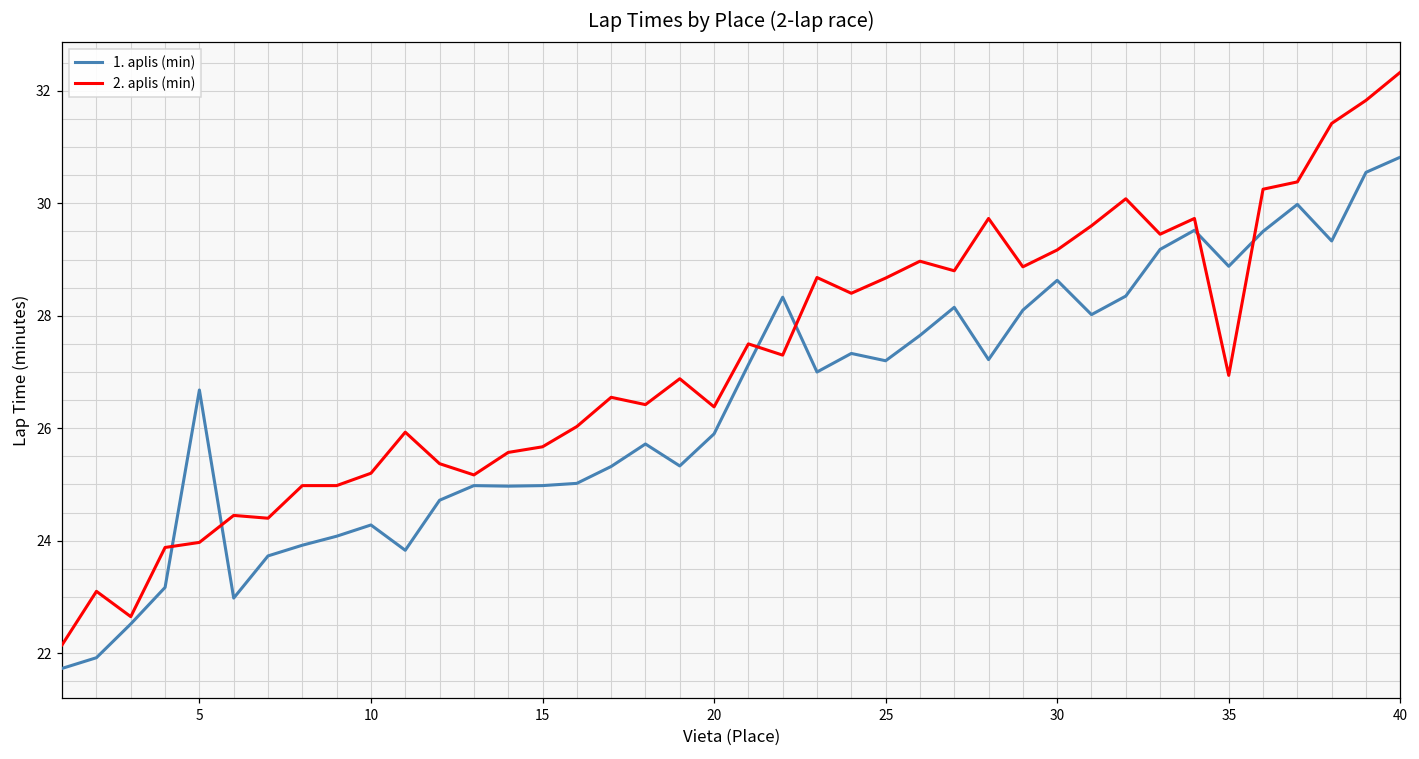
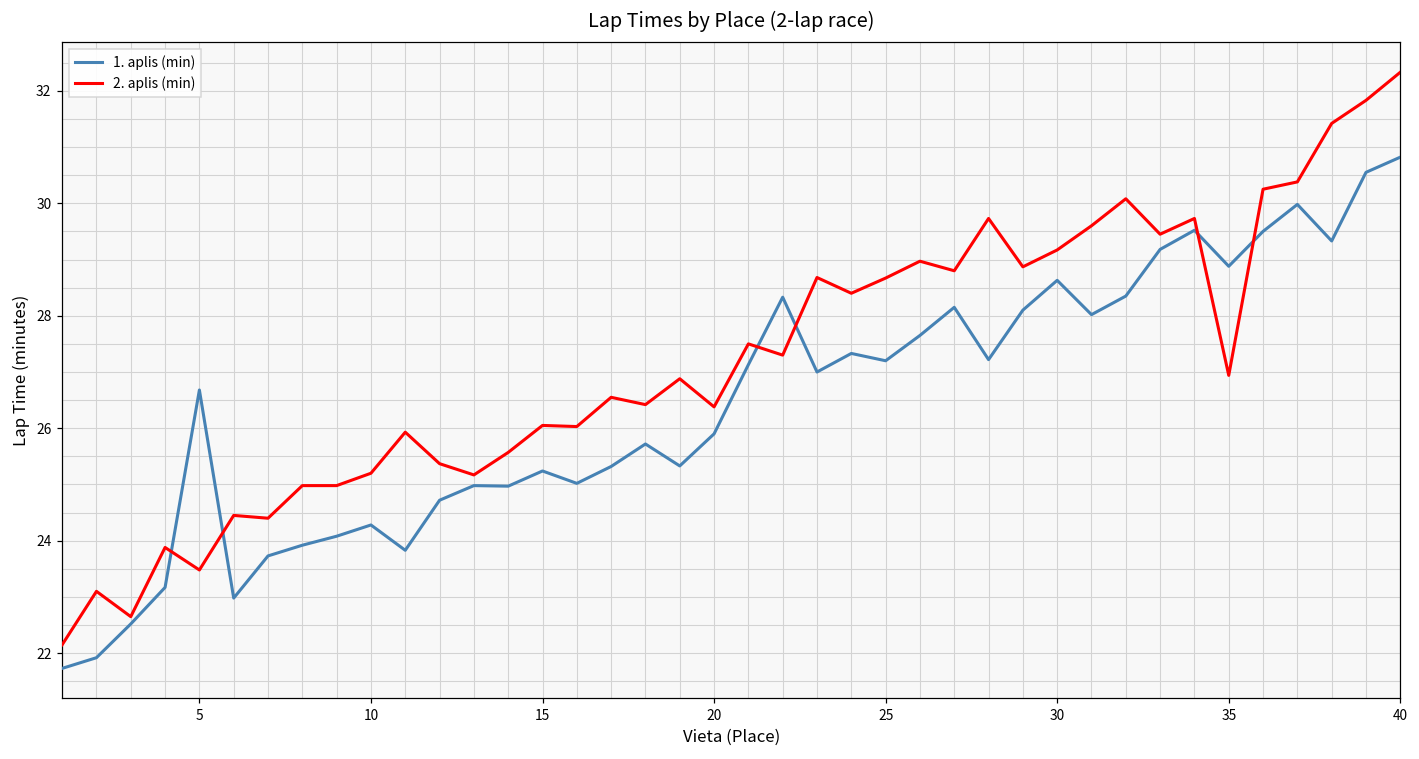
2. aplis (min), 5: 24.0 -> 23.5
1. aplis (min), 15: 25.0 -> 25.2
2. aplis (min), 15: 25.7 -> 26.1
